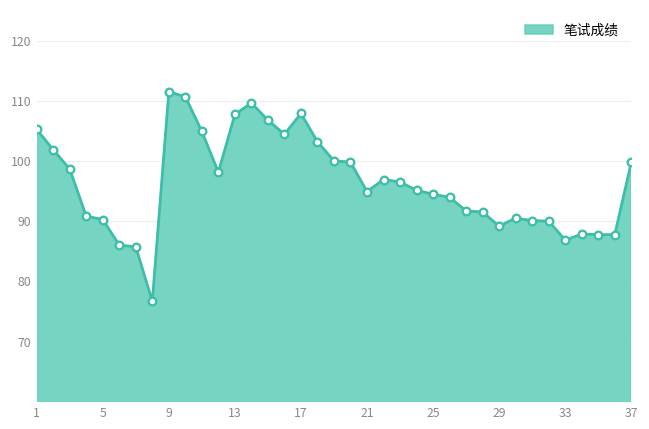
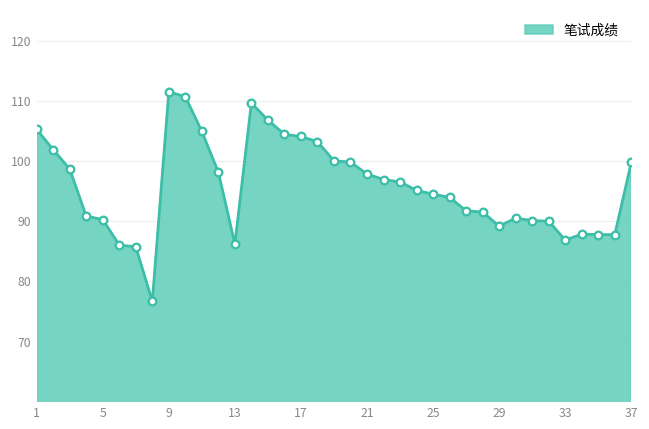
13: 108 -> 86
17: 108 -> 104
21: 95 -> 98
